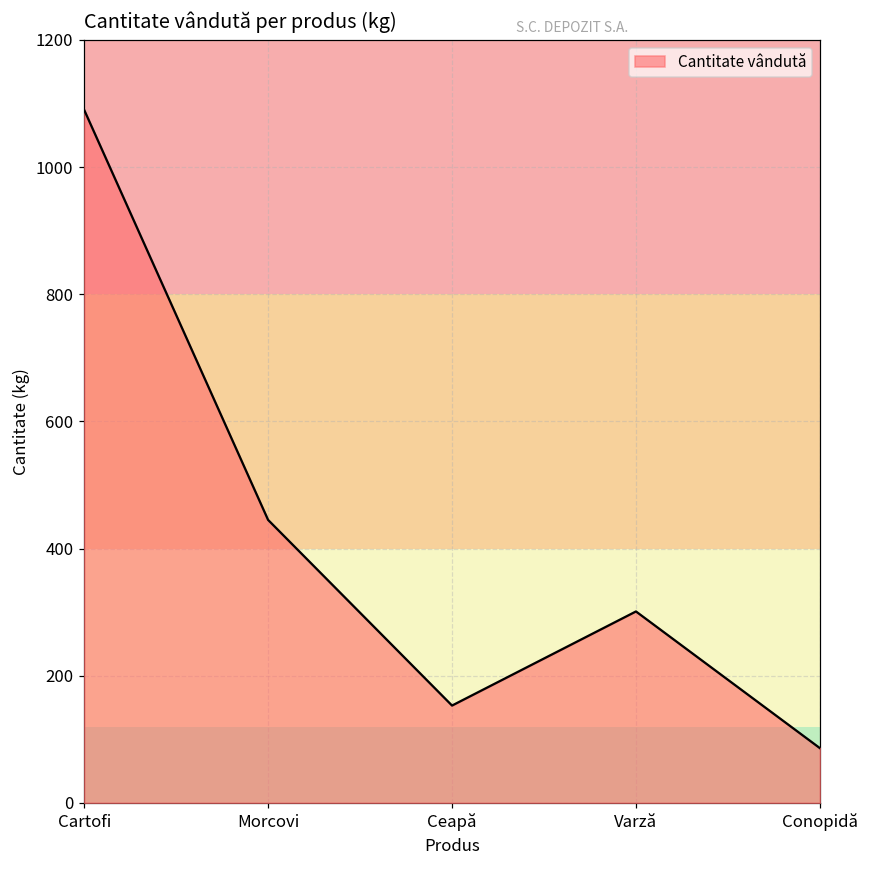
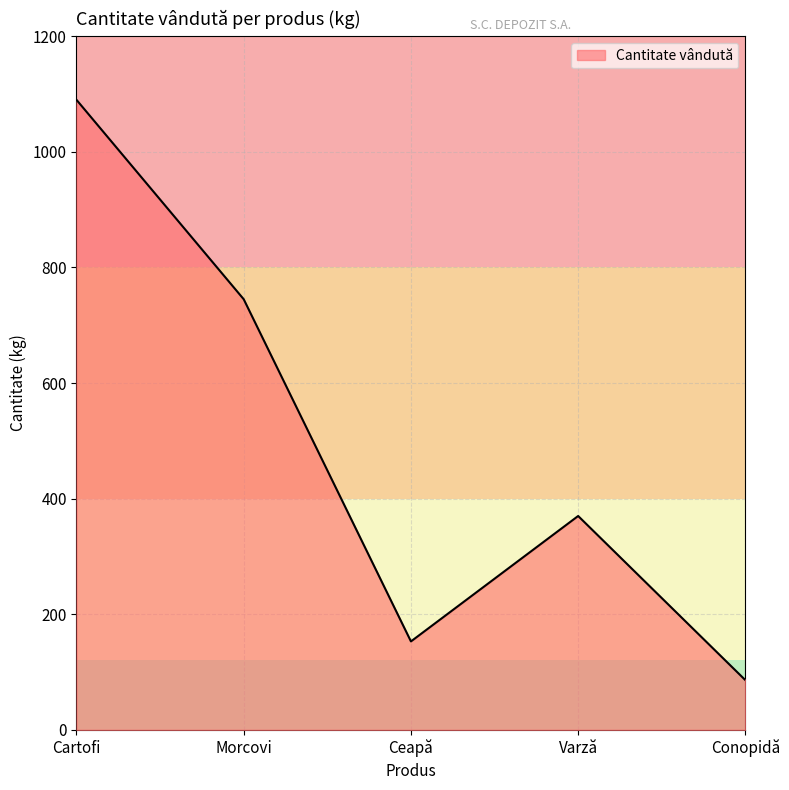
Morcovi: 450 -> 750
Varză: 300 -> 370
